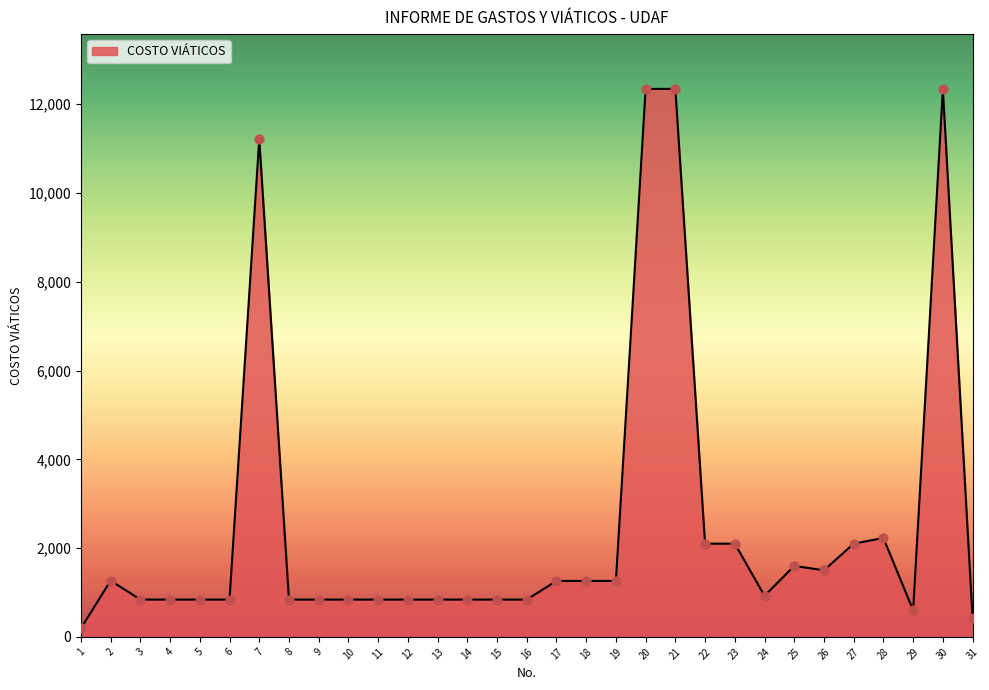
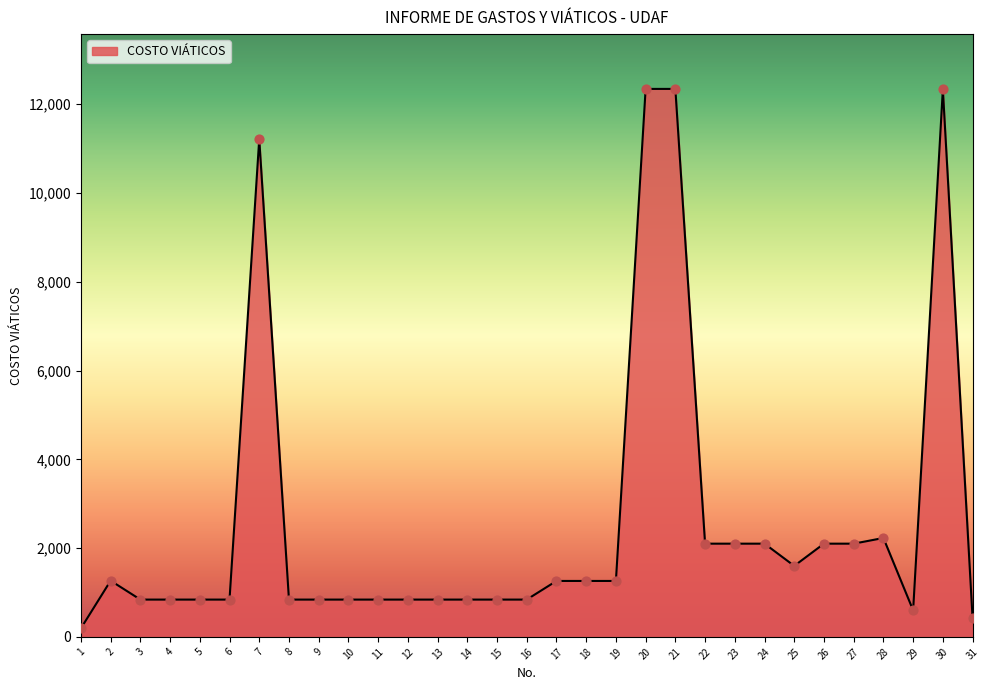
24: 900 -> 2,100
26: 1,500 -> 2,100
